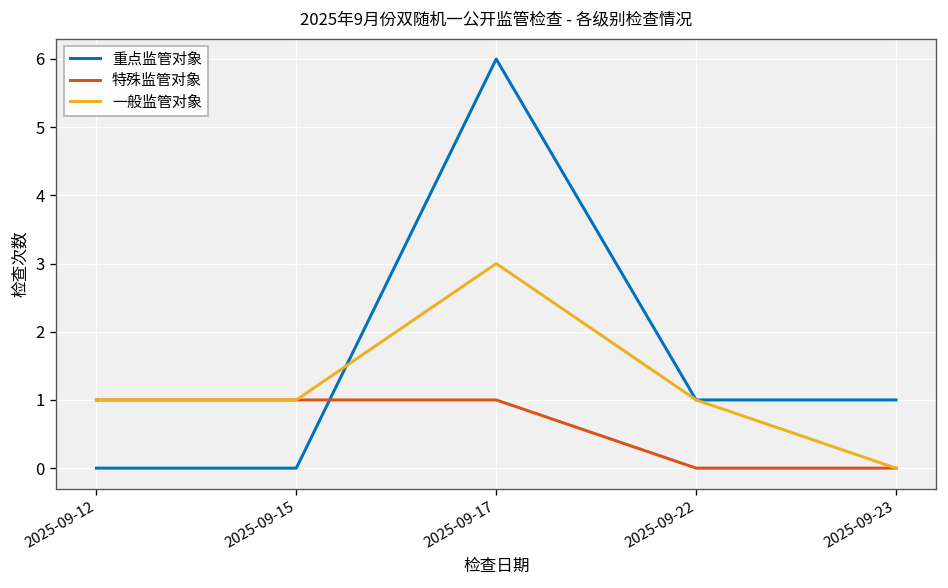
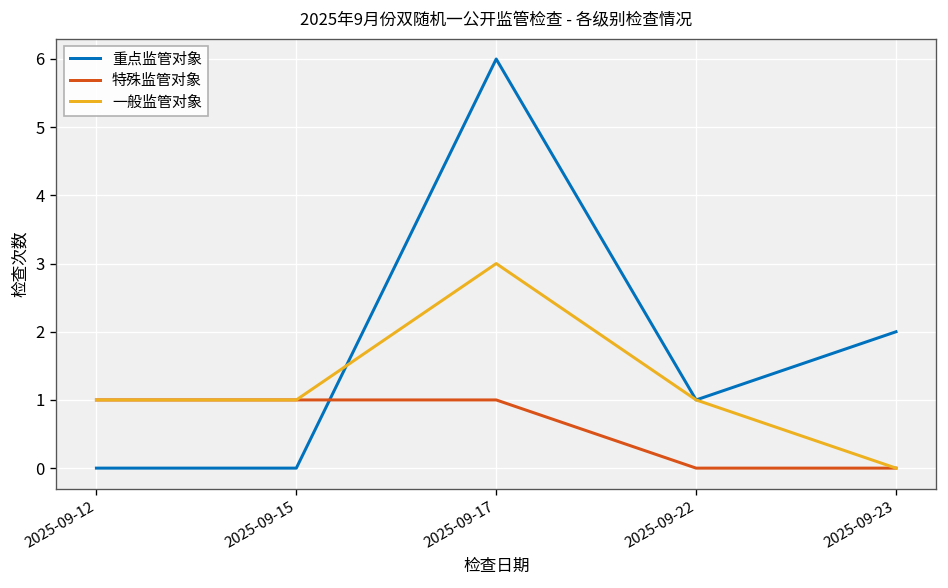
重点监管对象, 2025-09-23: 1 -> 2
